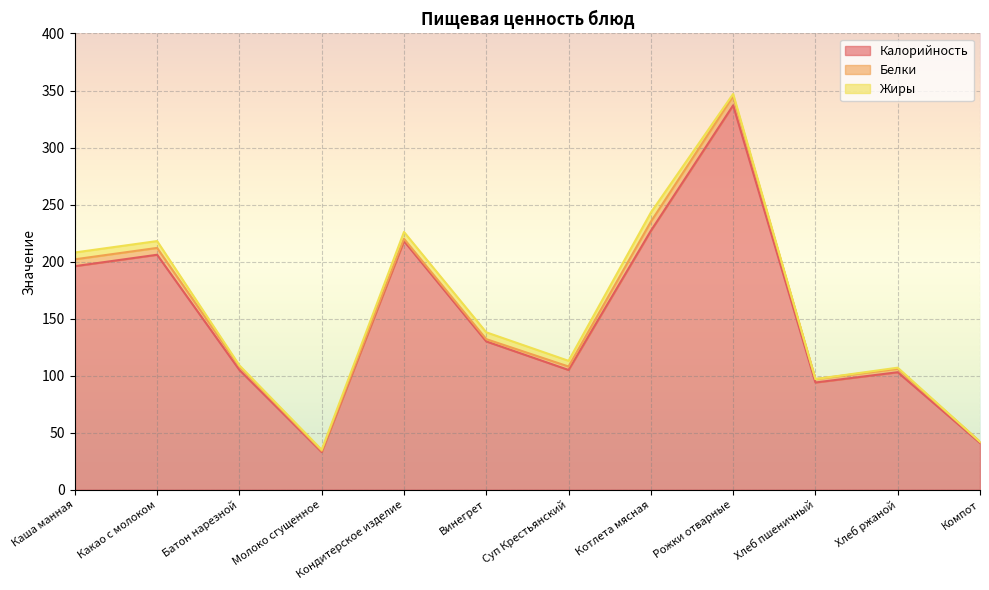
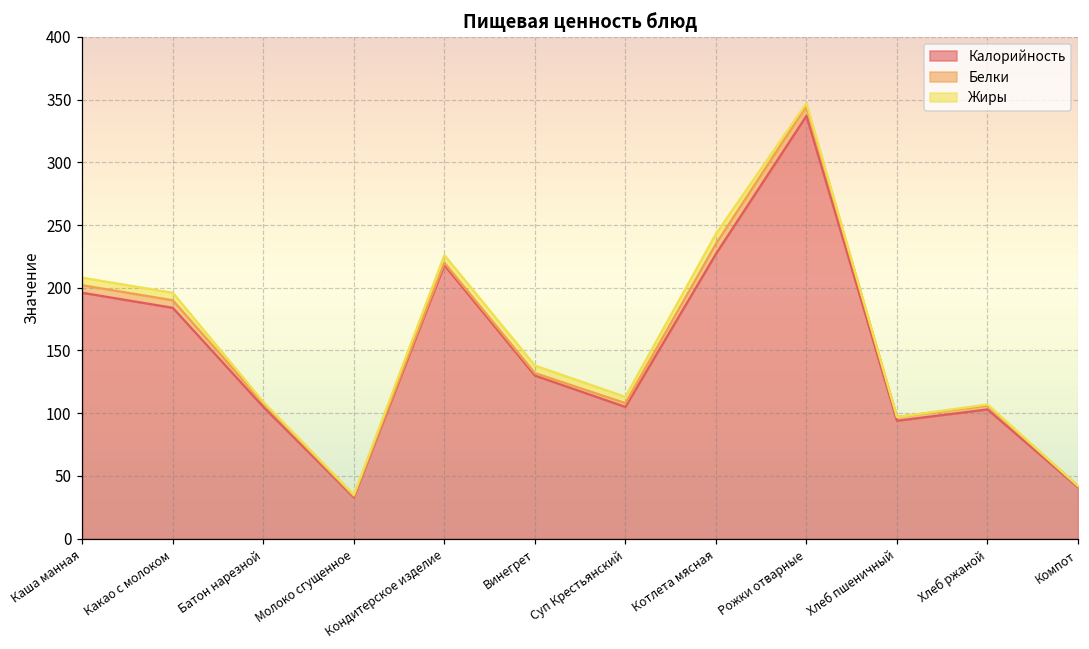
Калорийность, Какао с молоком: 206 -> 184
